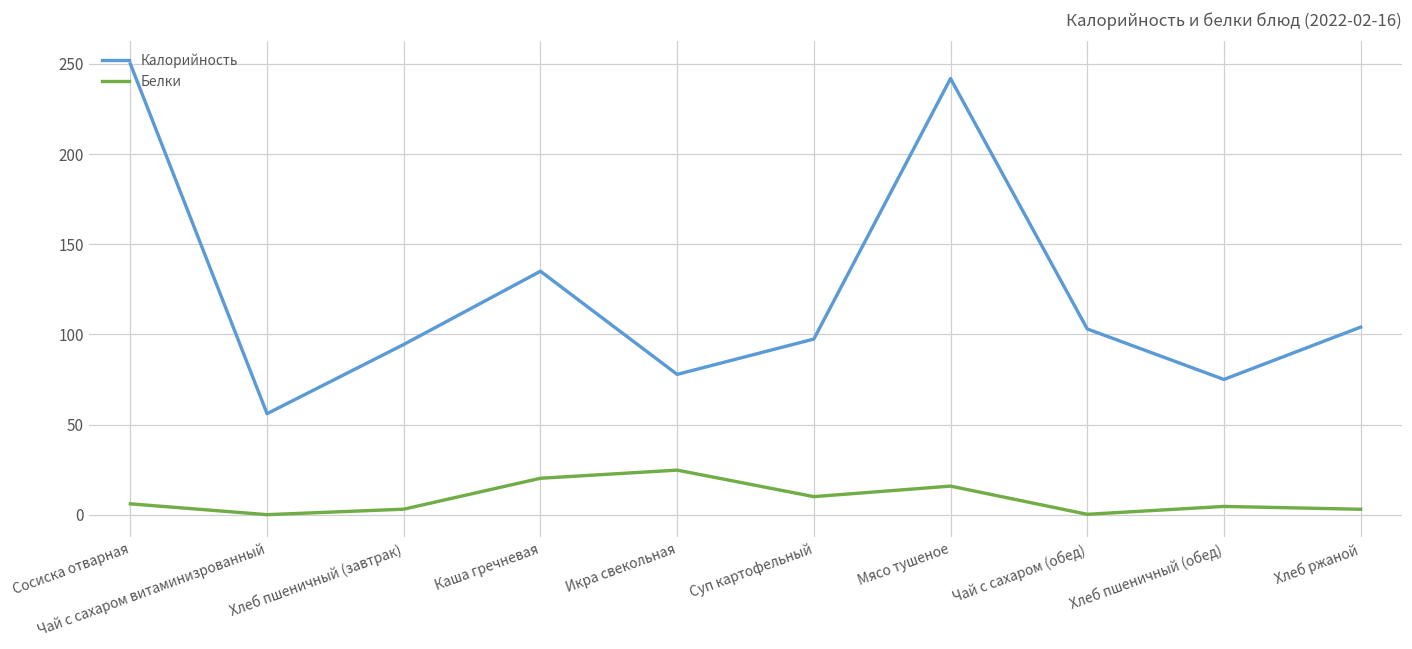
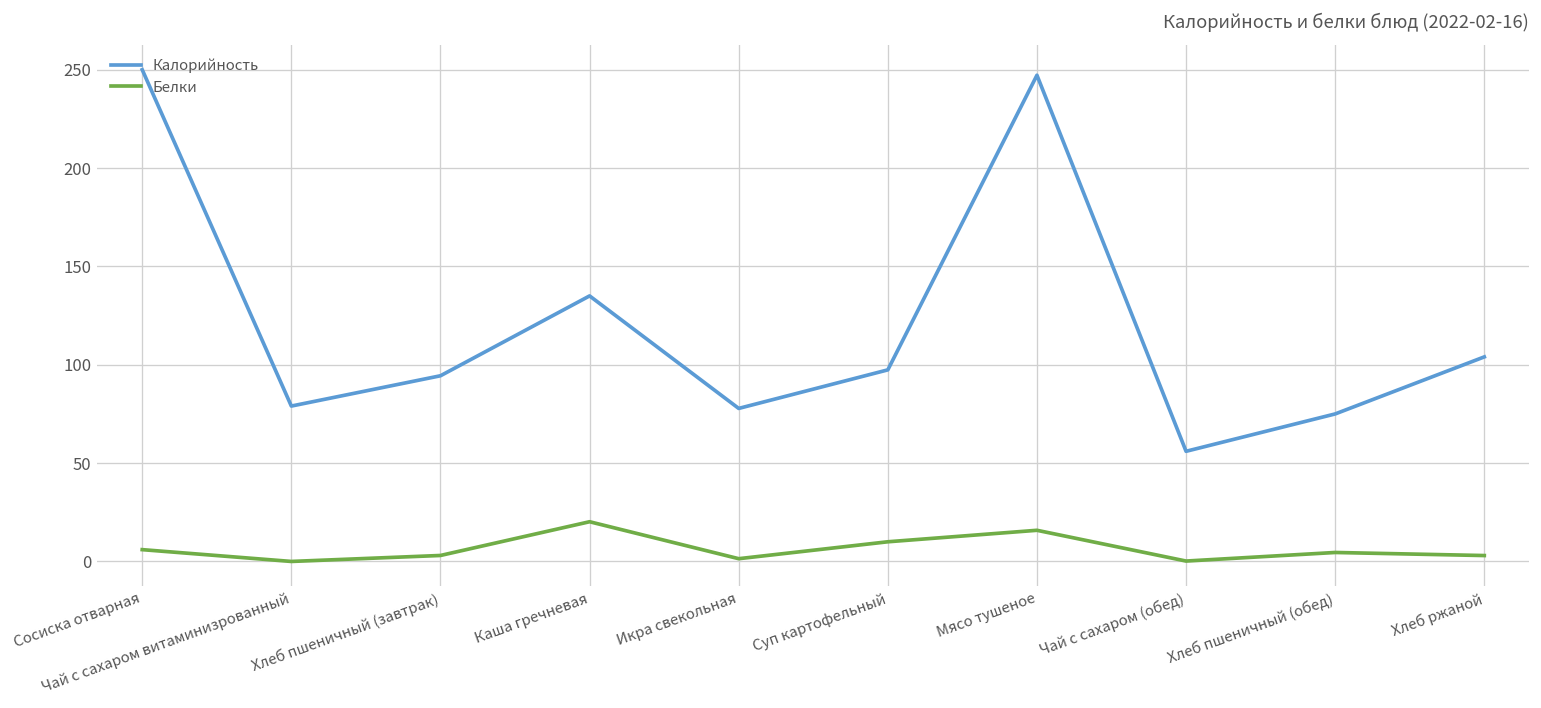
Калорийность, Чай с сахаром витаминизрованный: 56 -> 79
Белки, Икра свекольная: 25 -> 1
Калорийность, Мясо тушеное: 242 -> 247
Калорийность, Чай с сахаром (обед): 103 -> 56
